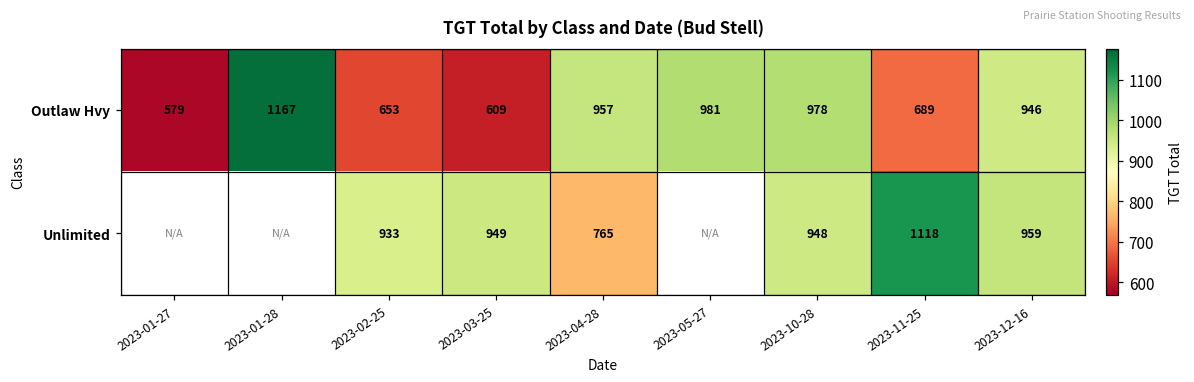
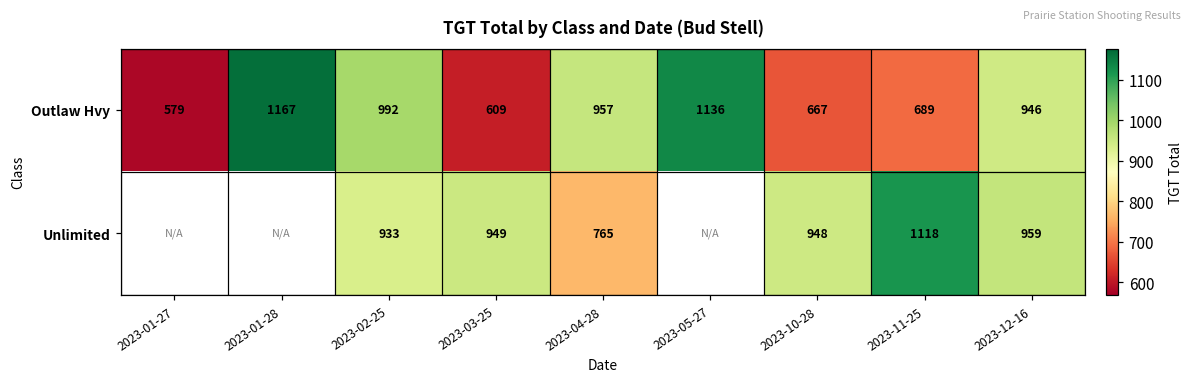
Outlaw Hvy, 2023-02-25: 653 -> 992
Outlaw Hvy, 2023-05-27: 981 -> 1136
Outlaw Hvy, 2023-10-28: 978 -> 667
